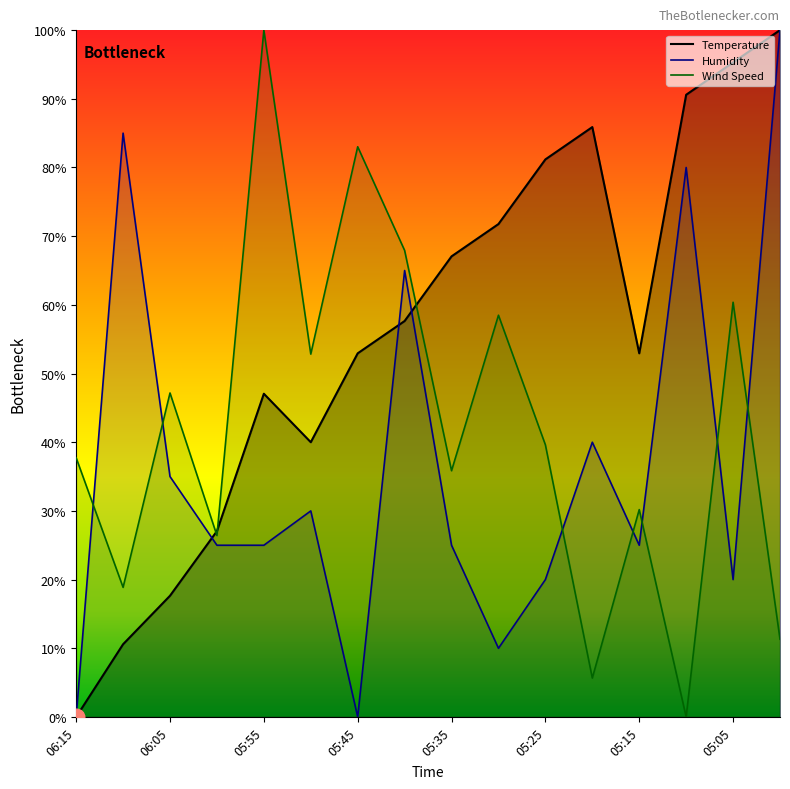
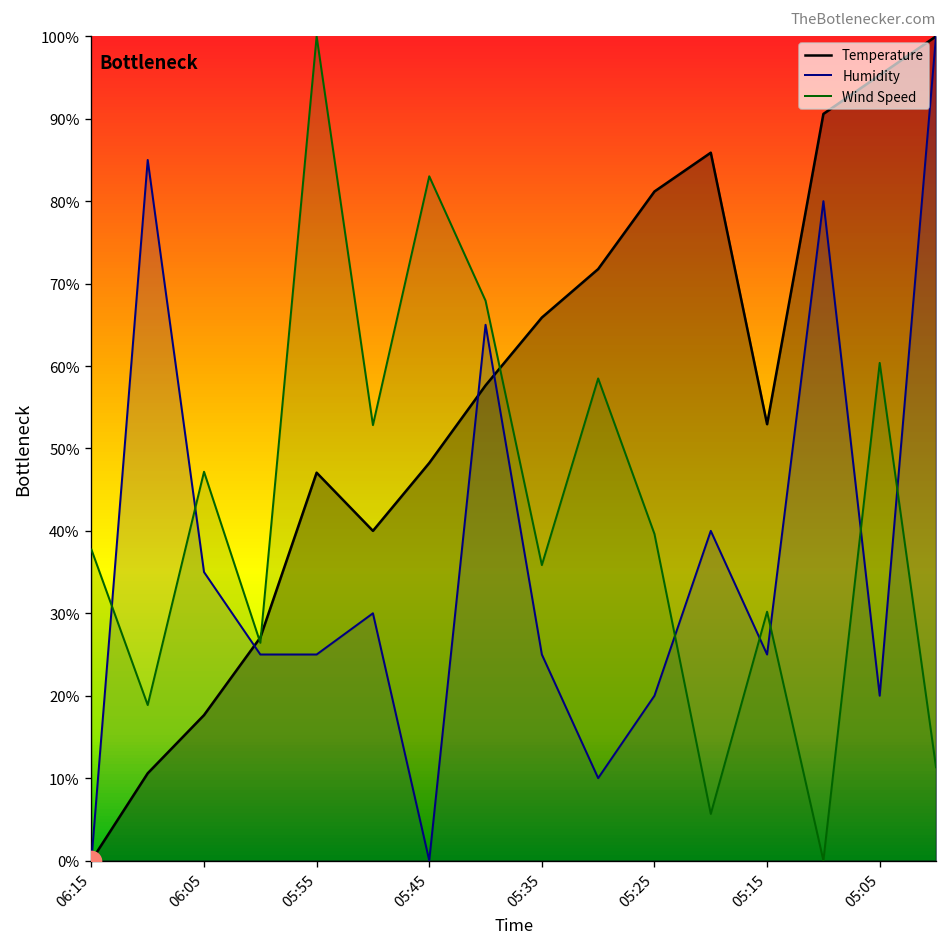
Temperature, 05:45: 53% -> 48%
Temperature, 05:35: 67% -> 66%
